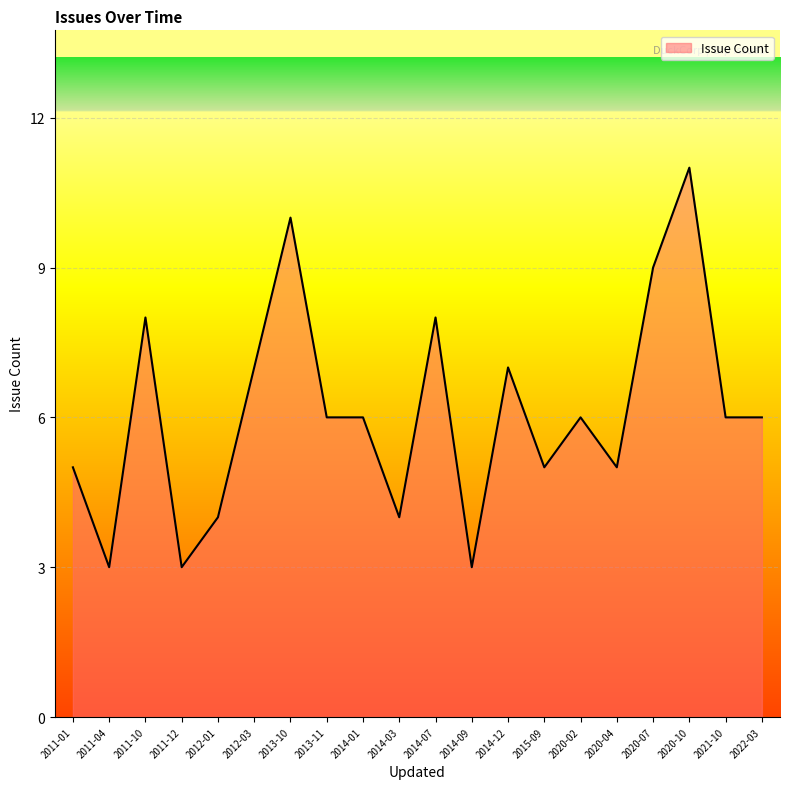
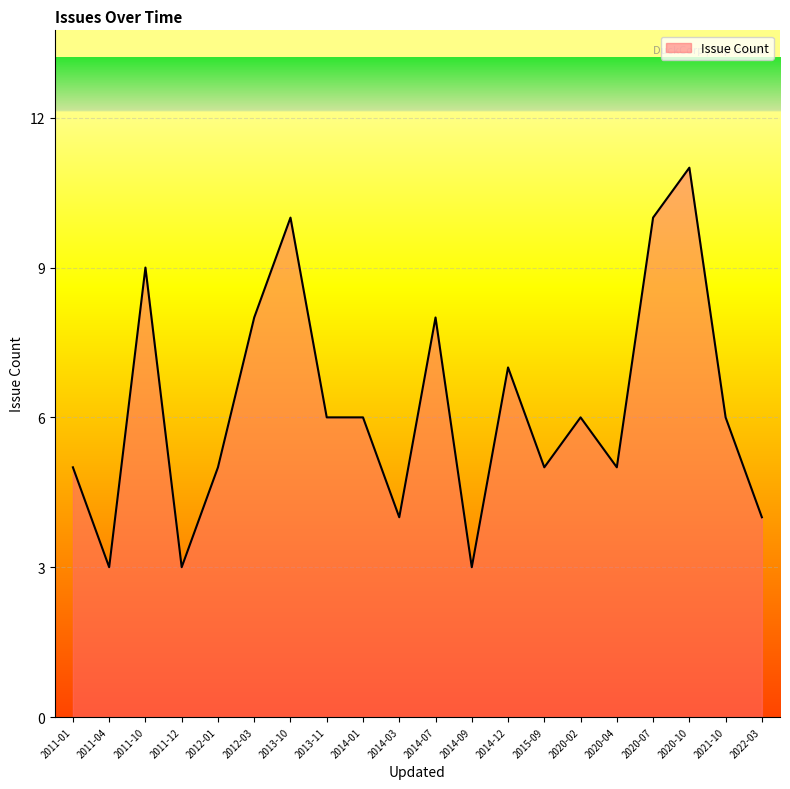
2011-10: 8 -> 9
2012-01: 4 -> 5
2012-03: 7 -> 8
2020-07: 9 -> 10
2022-03: 6 -> 4
